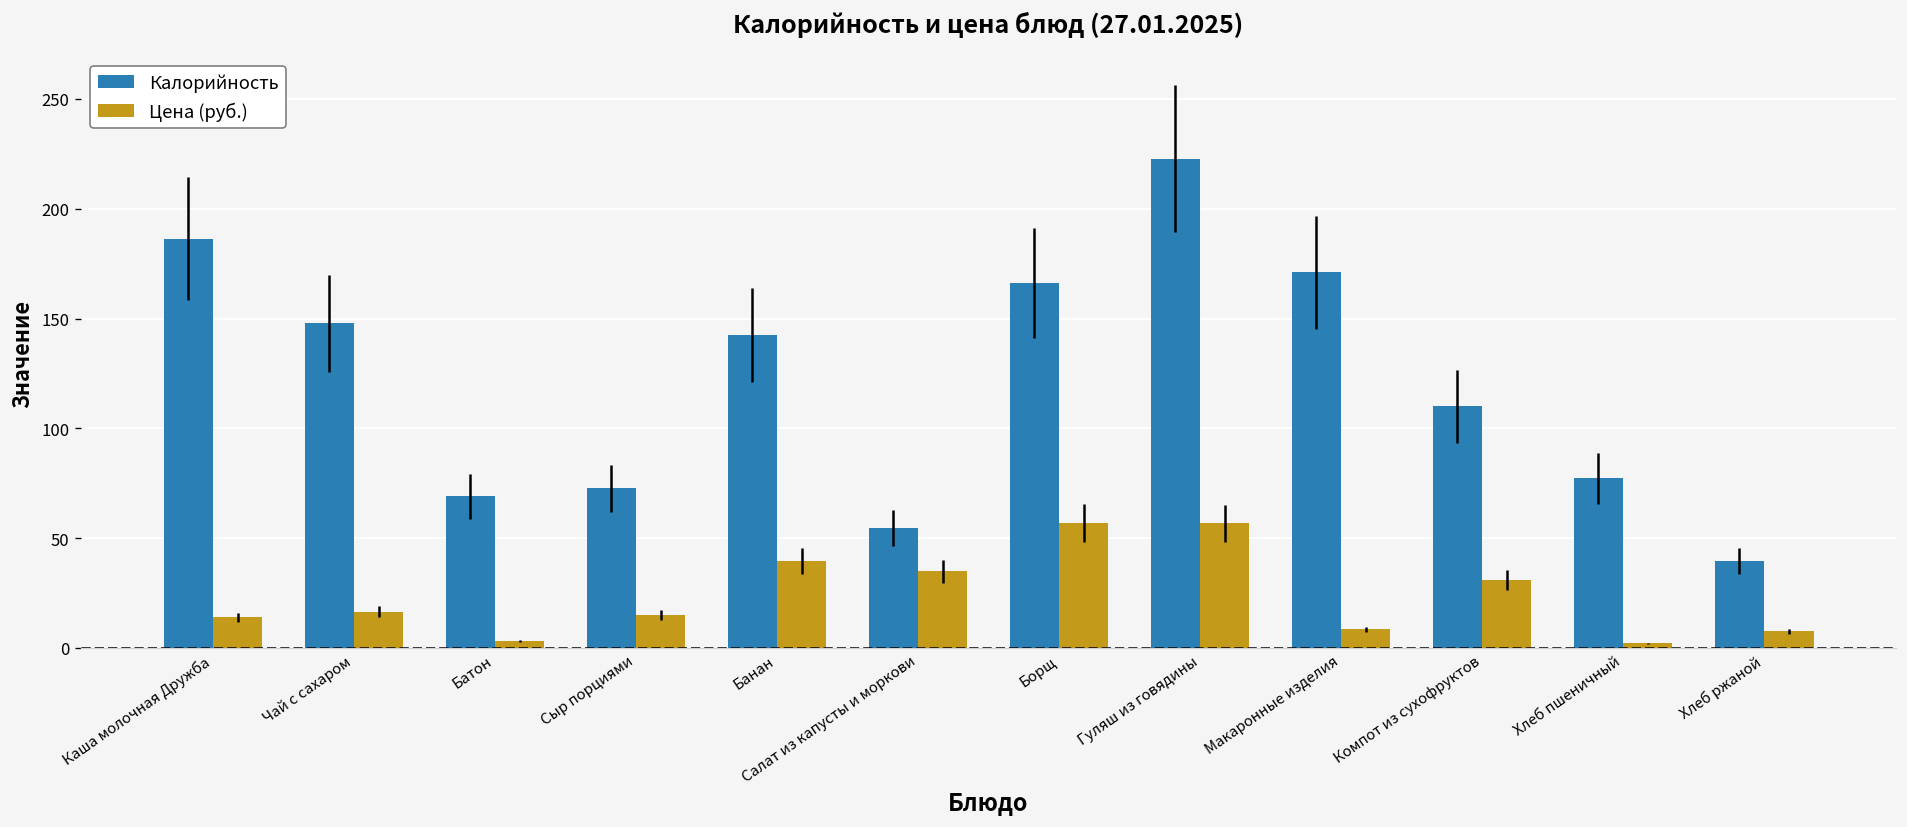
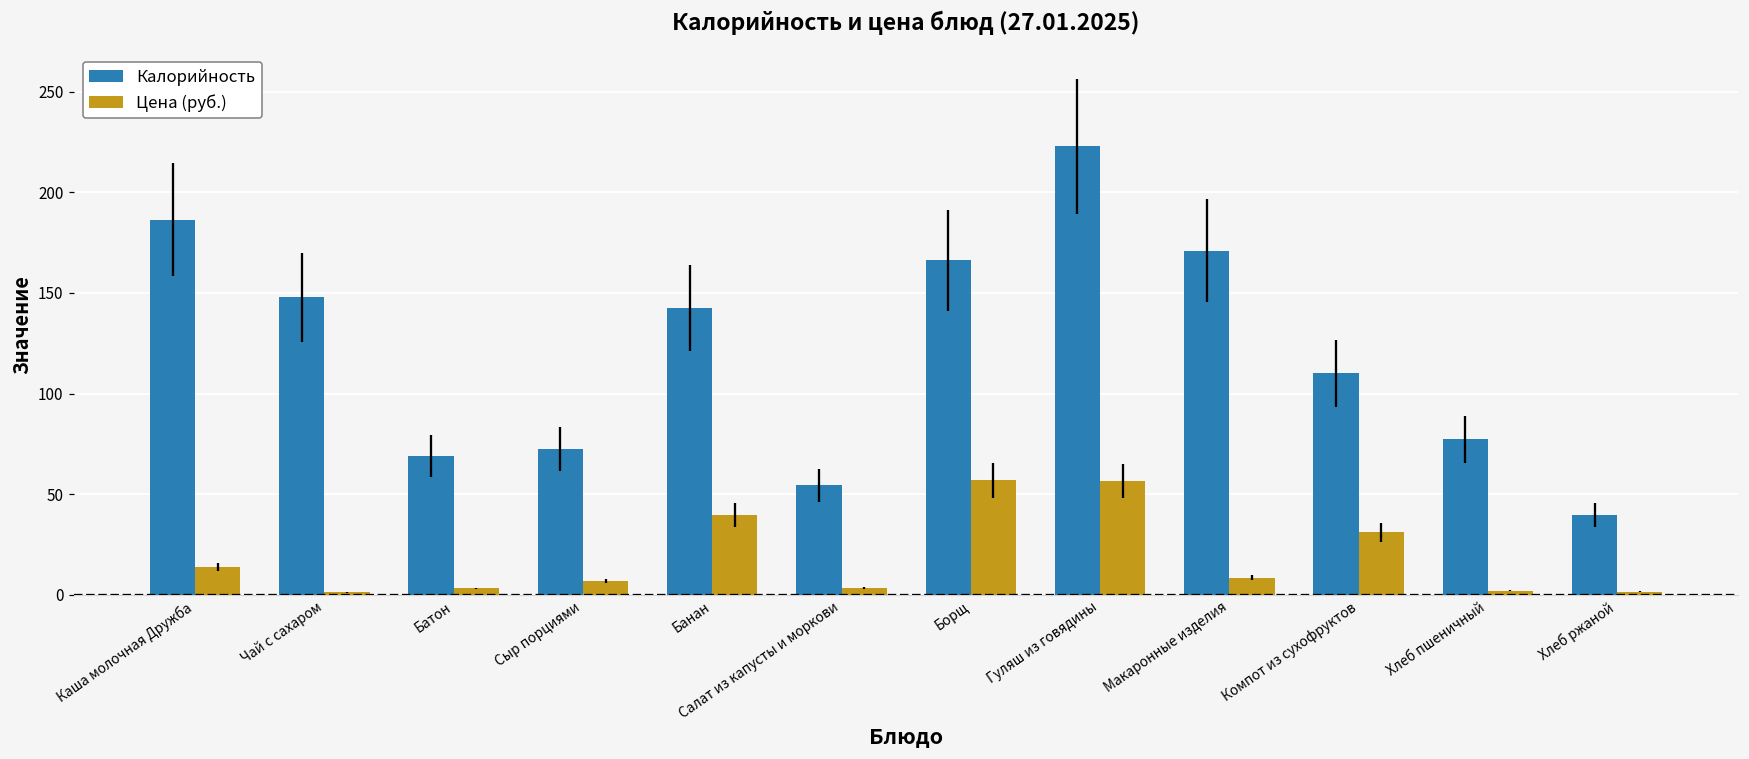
Цена (руб.), Чай с сахаром: 17 -> 1
Цена (руб.), Сыр порциями: 15 -> 7
Цена (руб.), Салат из капусты и моркови: 35 -> 3
Цена (руб.), Хлеб ржаной: 8 -> 2
